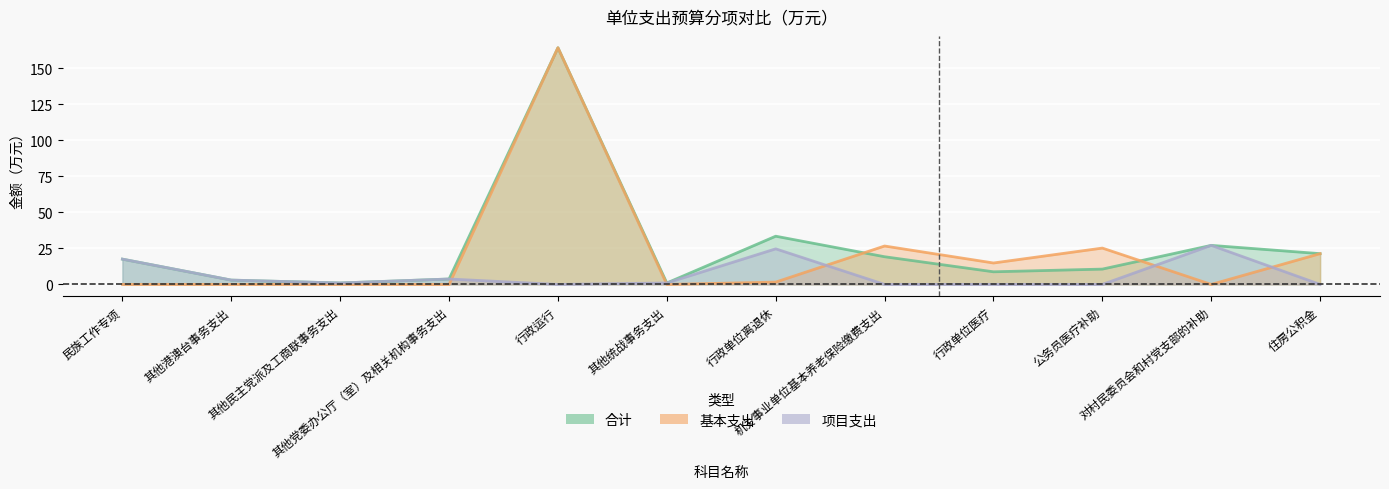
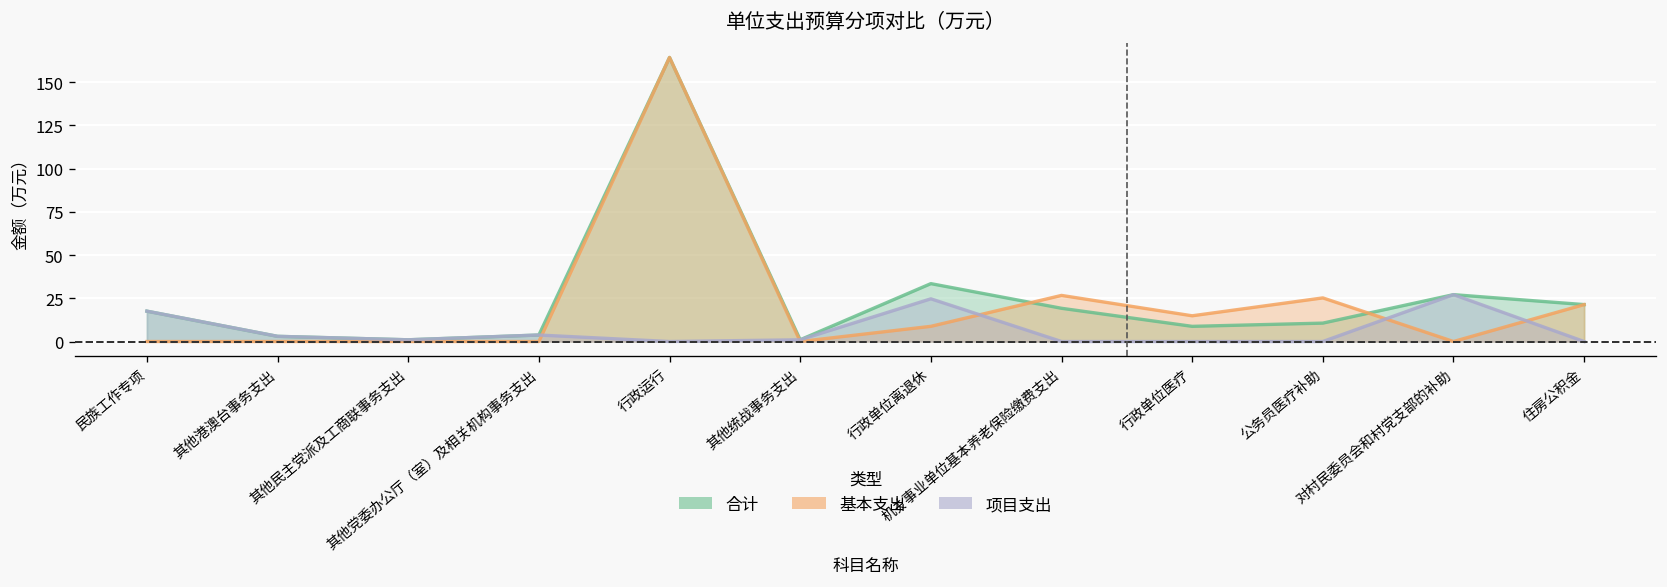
基本支出, 行政单位离退休: 2 -> 9
